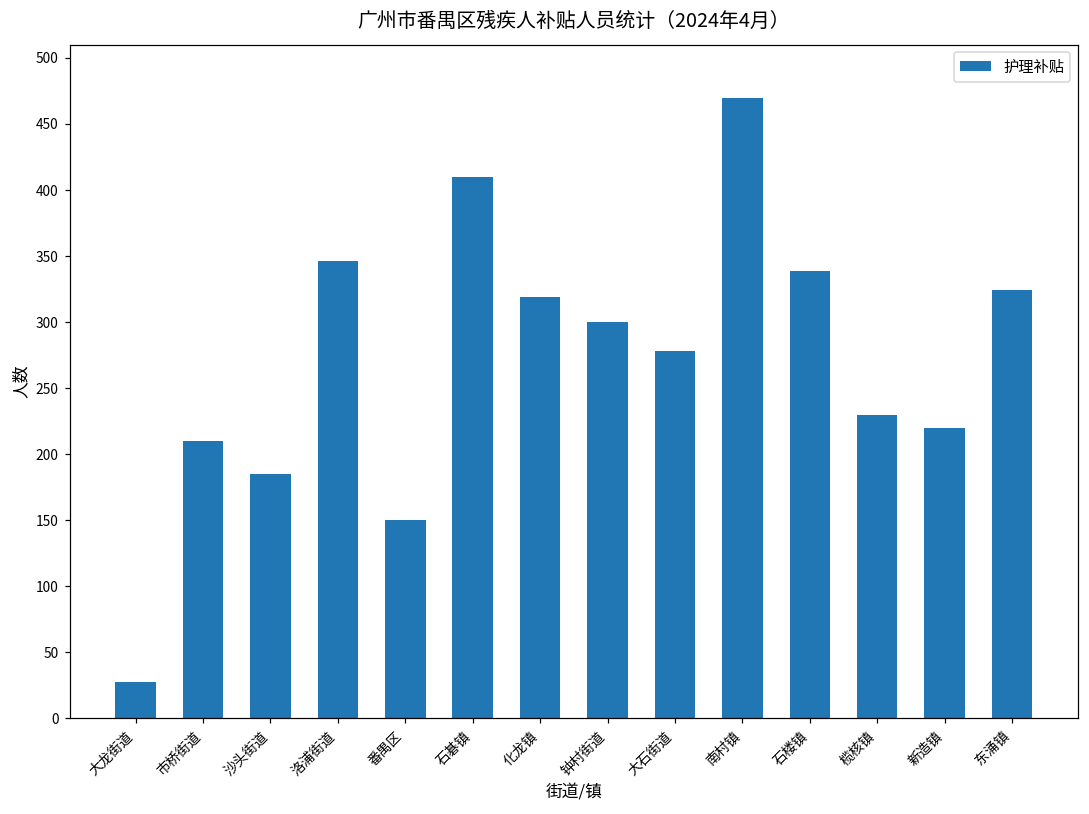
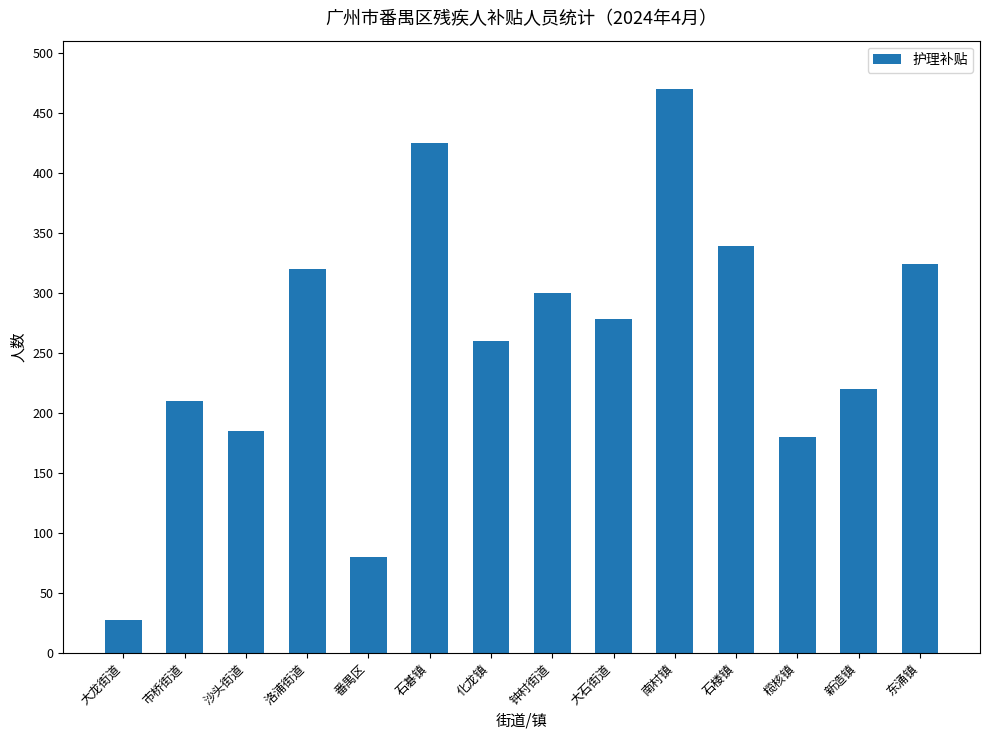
洛浦街道: 346 -> 320
番禺区: 150 -> 80
石碁镇: 410 -> 425
化龙镇: 319 -> 260
榄核镇: 230 -> 180
